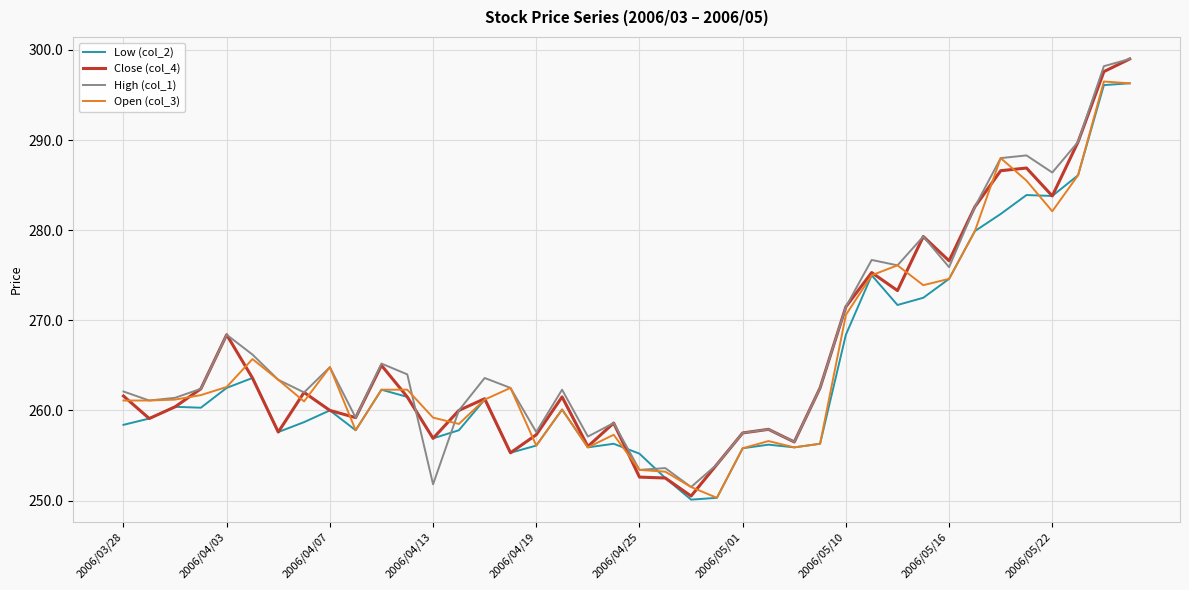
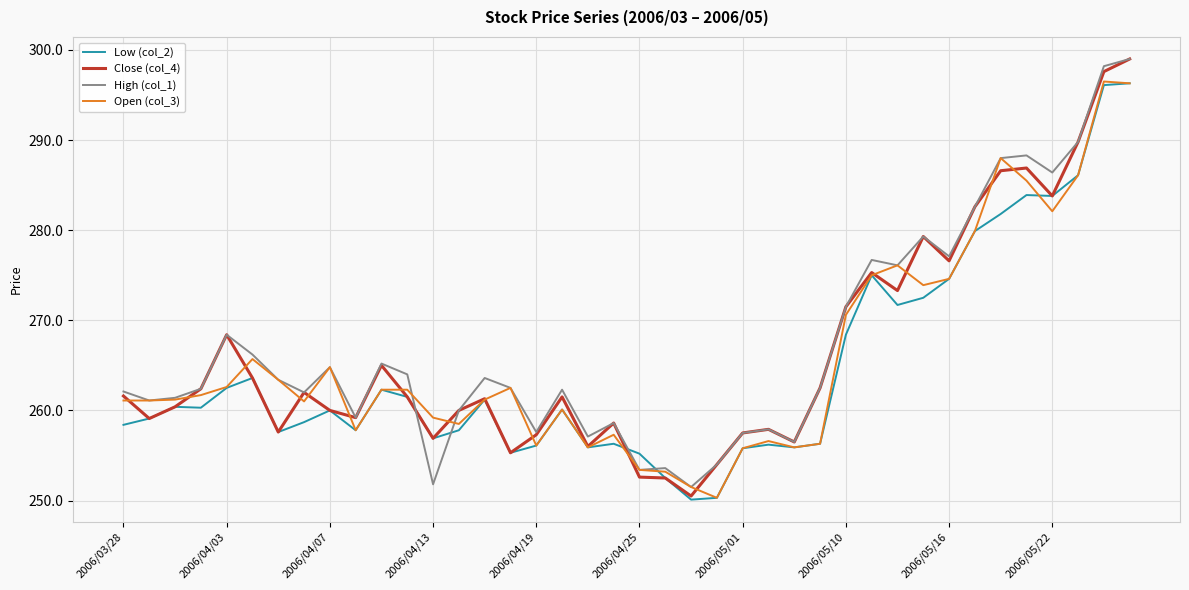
High (col_1), 2006/05/16: 276 -> 277
